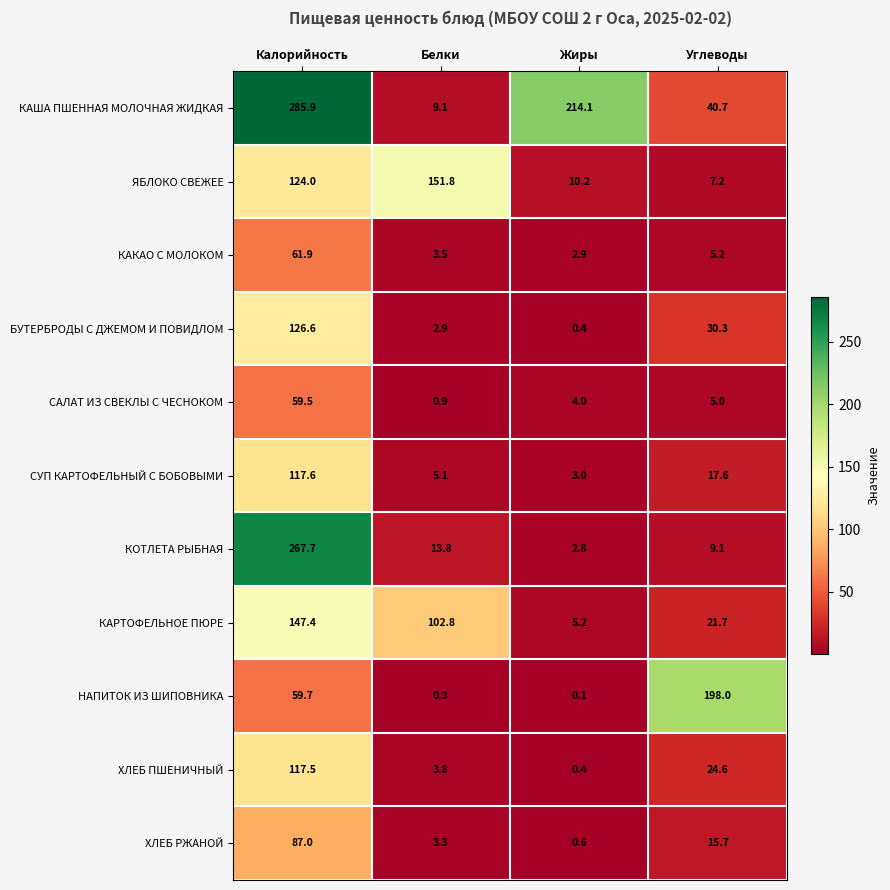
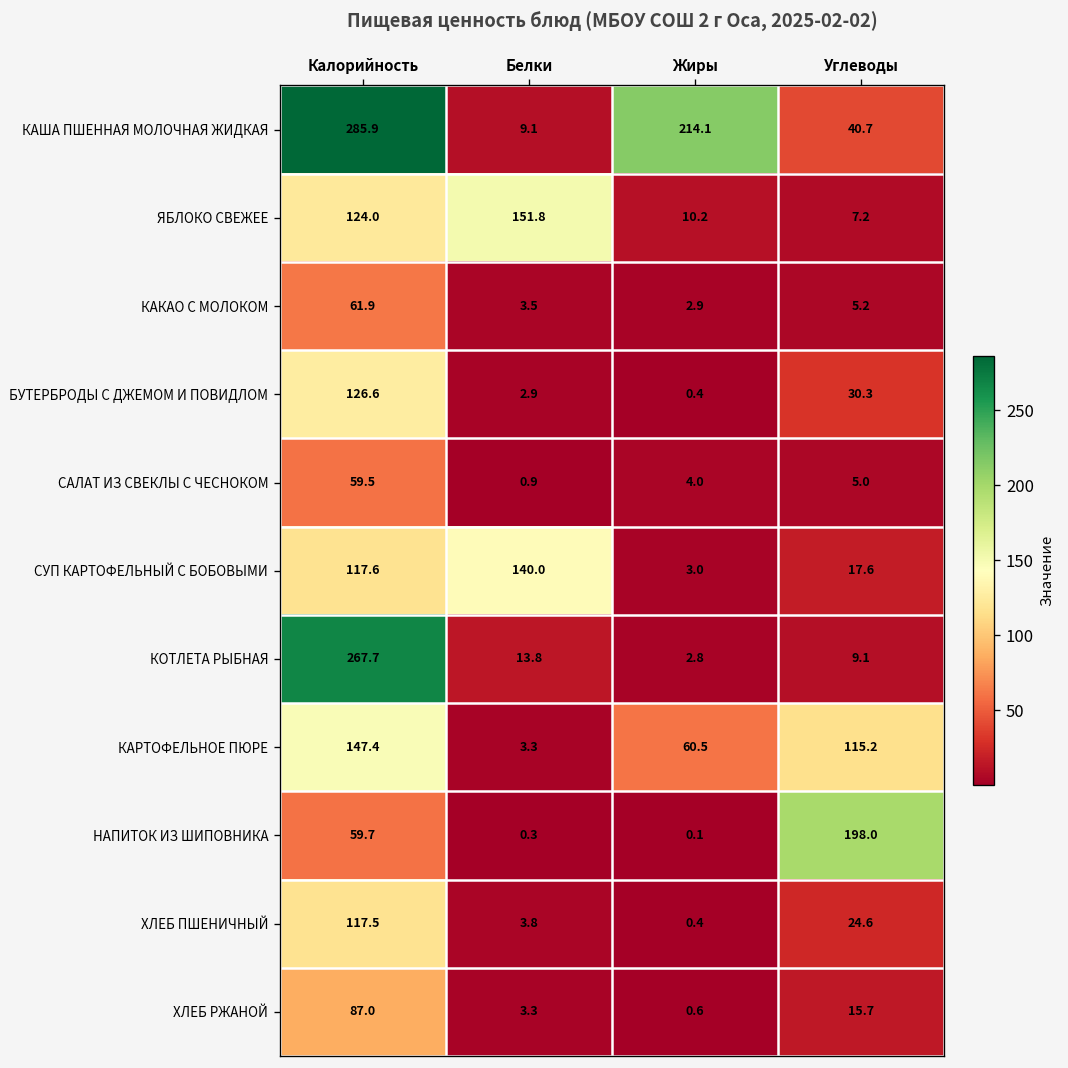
СУП КАРТОФЕЛЬНЫЙ С БОБОВЫМИ, Белки: 5.1 -> 140.0
КАРТОФЕЛЬНОЕ ПЮРЕ, Белки: 102.8 -> 3.3
КАРТОФЕЛЬНОЕ ПЮРЕ, Жиры: 5.2 -> 60.5
КАРТОФЕЛЬНОЕ ПЮРЕ, Углеводы: 21.7 -> 115.2
